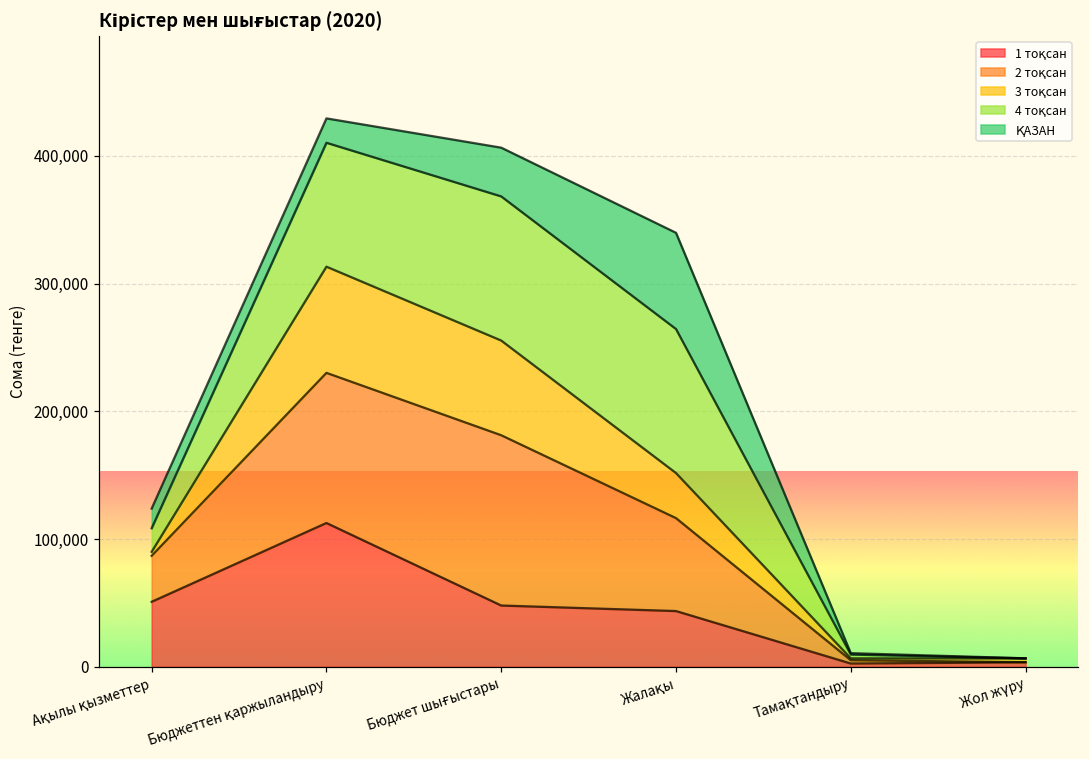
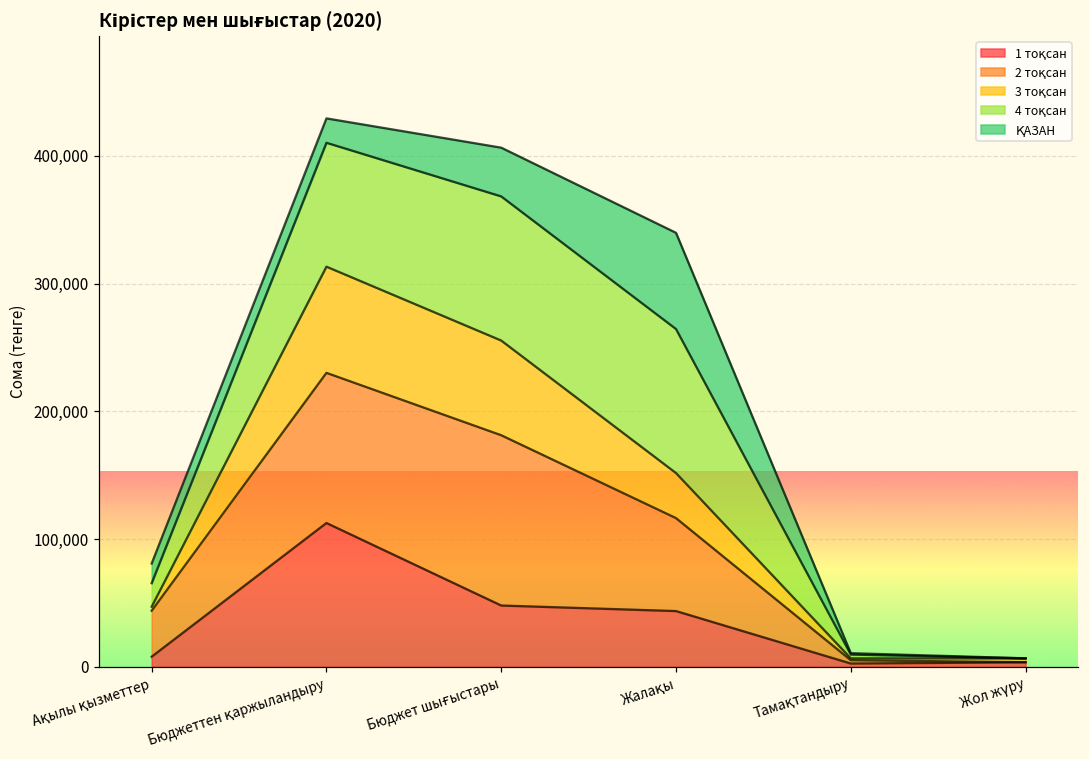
1 тоқсан, Ақылы қызметтер: 51,000 -> 8,000
